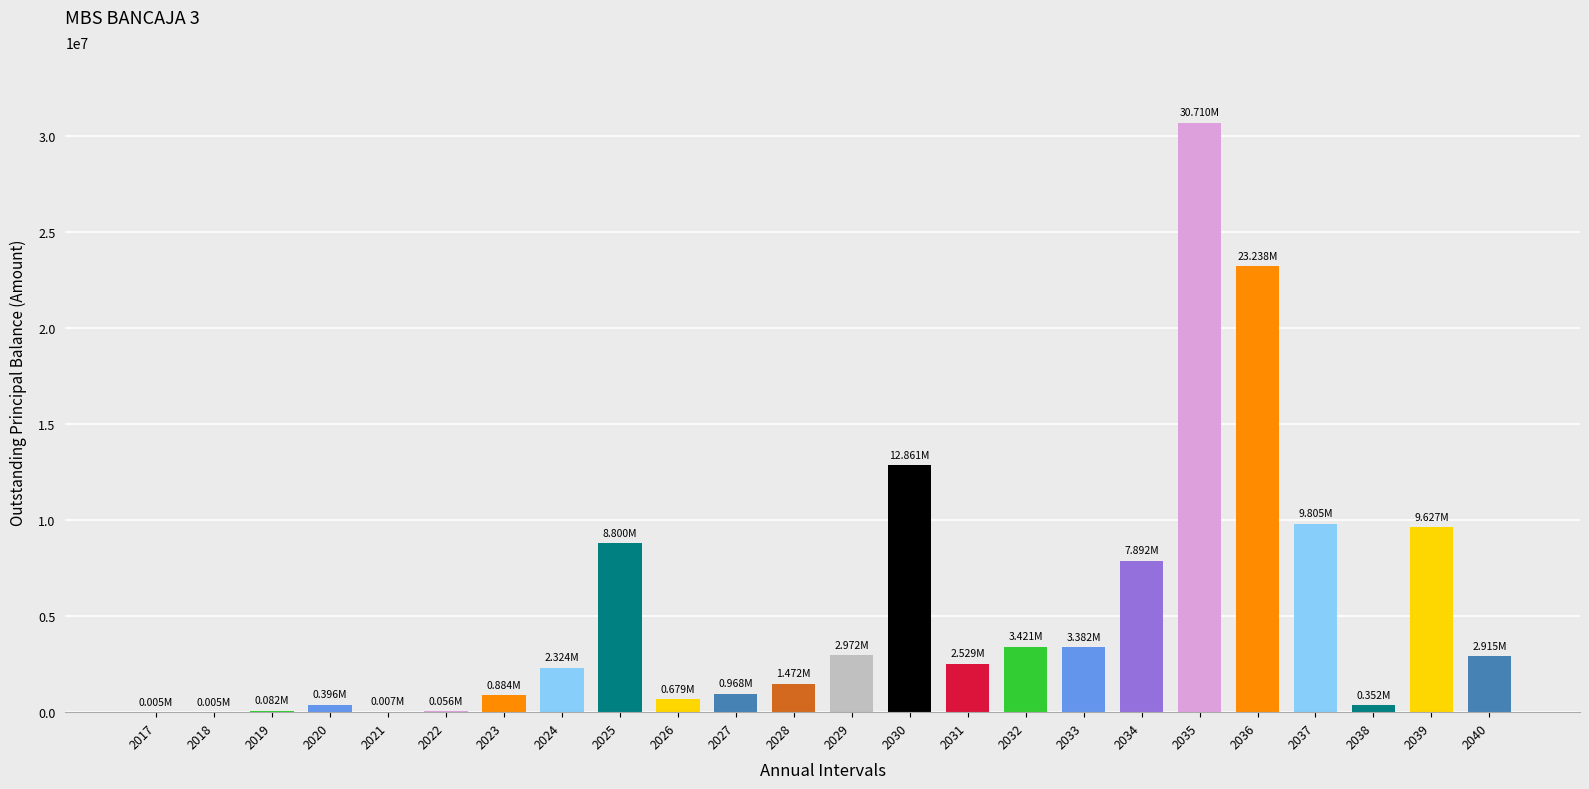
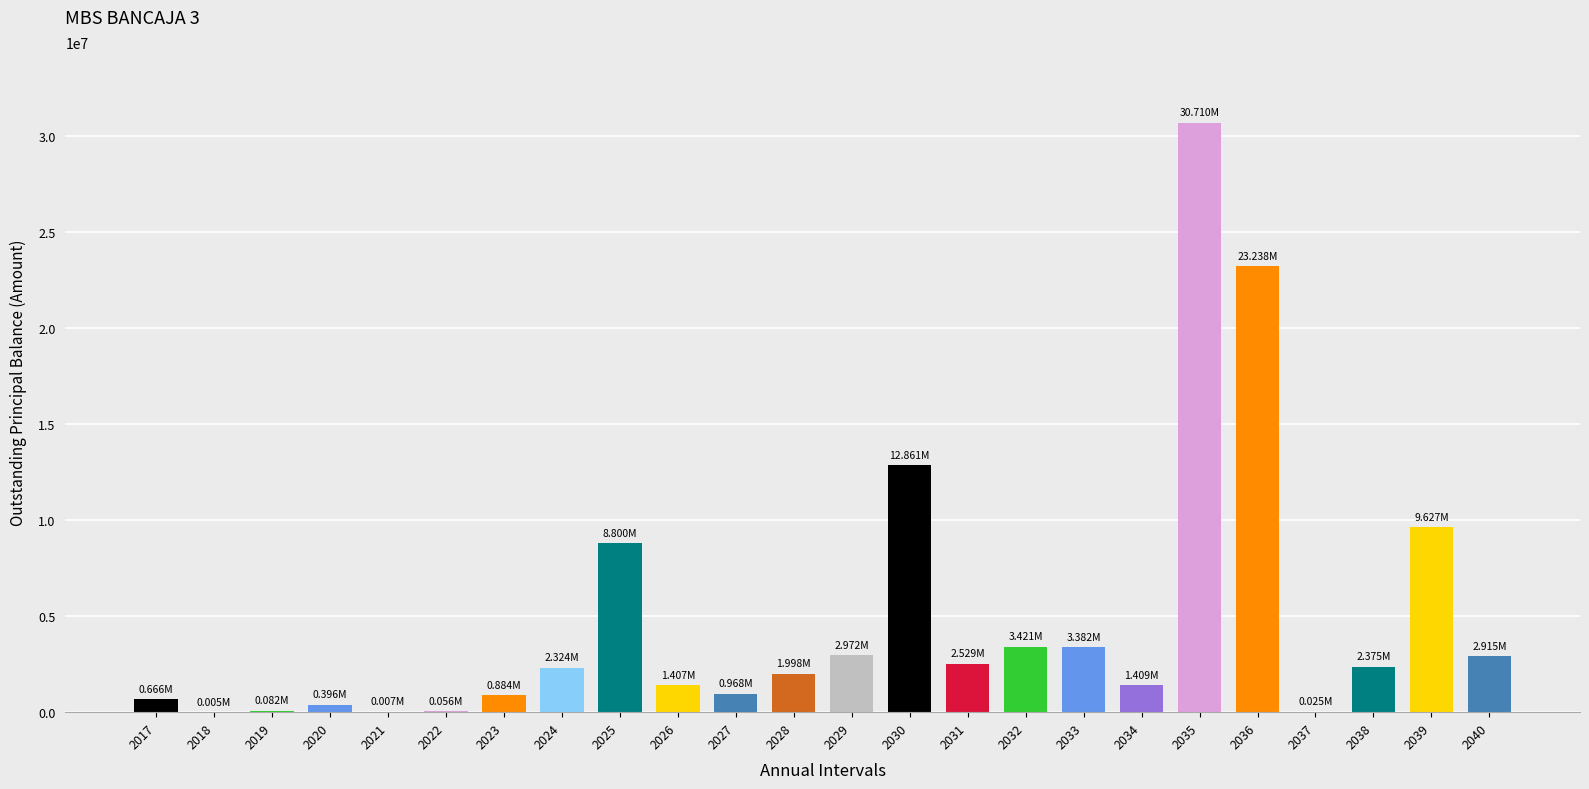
2017: 0.005M -> 0.666M
2026: 0.679M -> 1.407M
2028: 1.472M -> 1.998M
2034: 7.892M -> 1.409M
2037: 9.805M -> 0.025M
2038: 0.352M -> 2.375M
